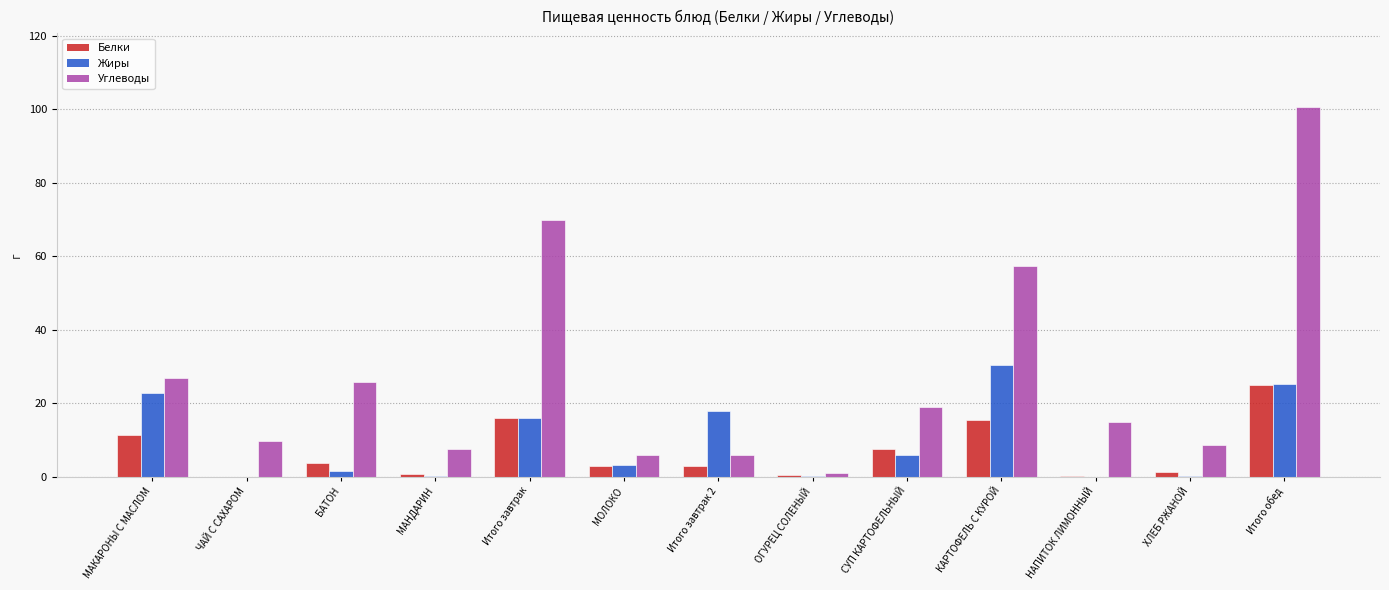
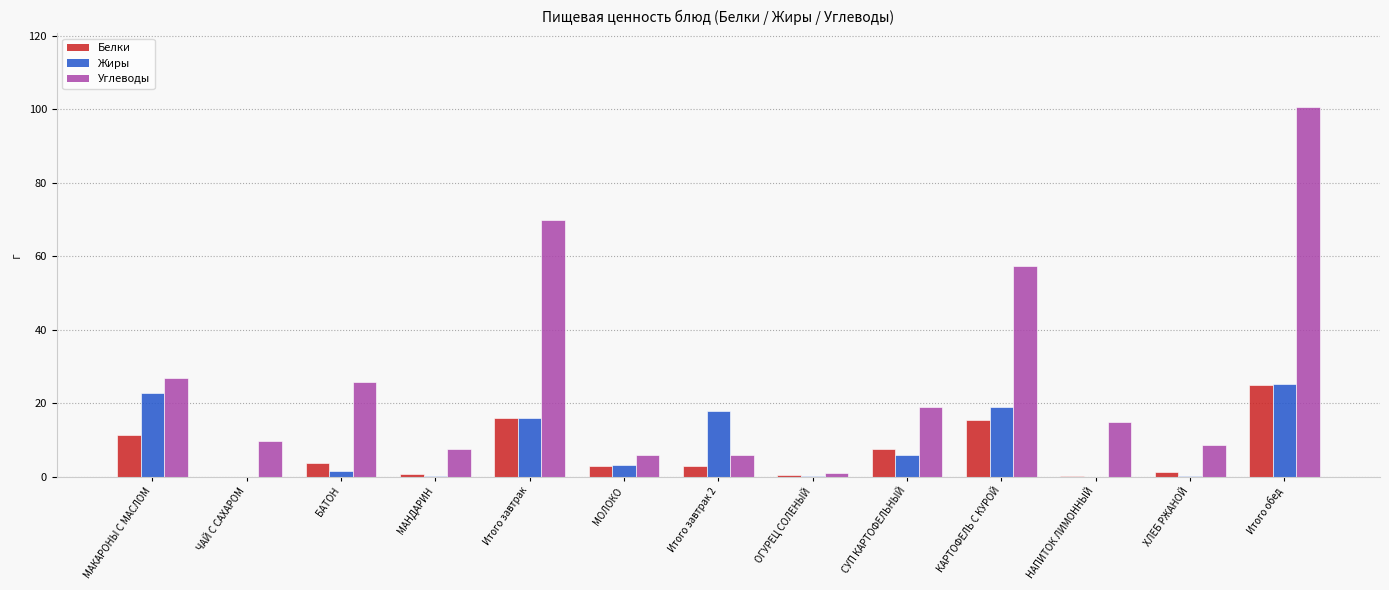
Жиры, КАРТОФЕЛЬ С КУРОЙ: 30 -> 19
